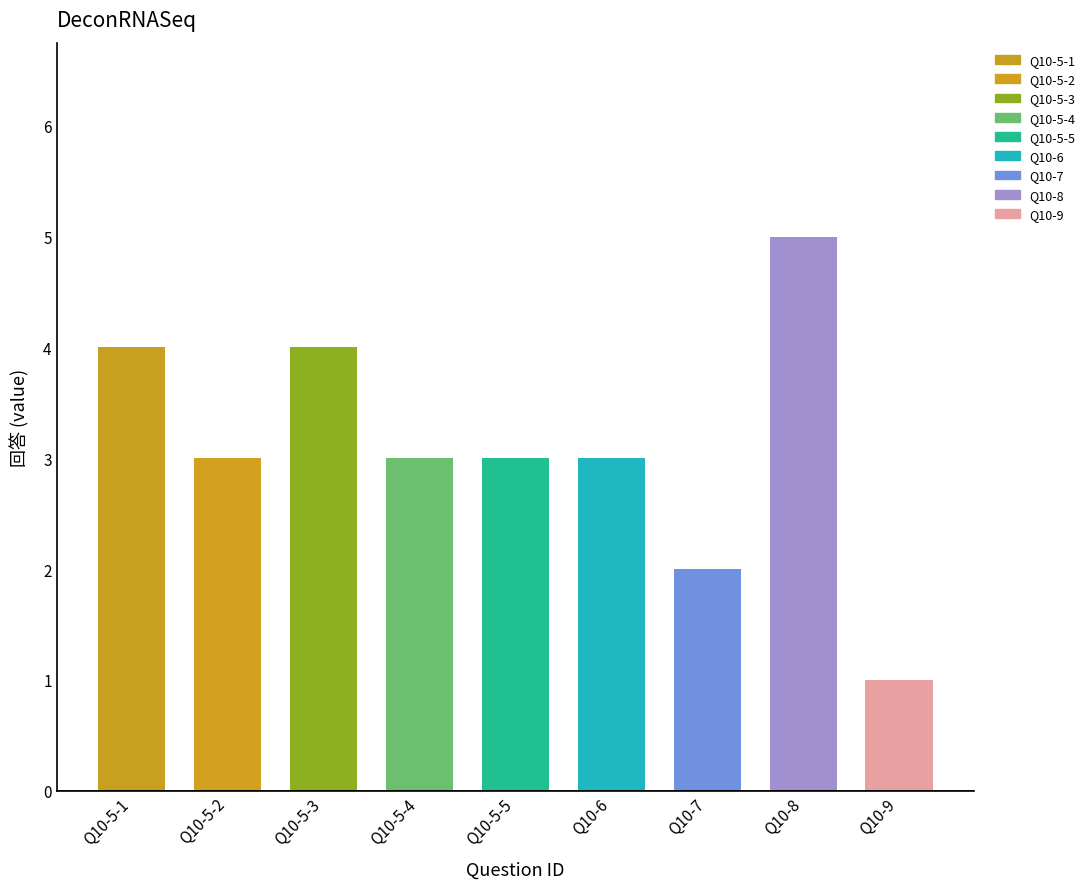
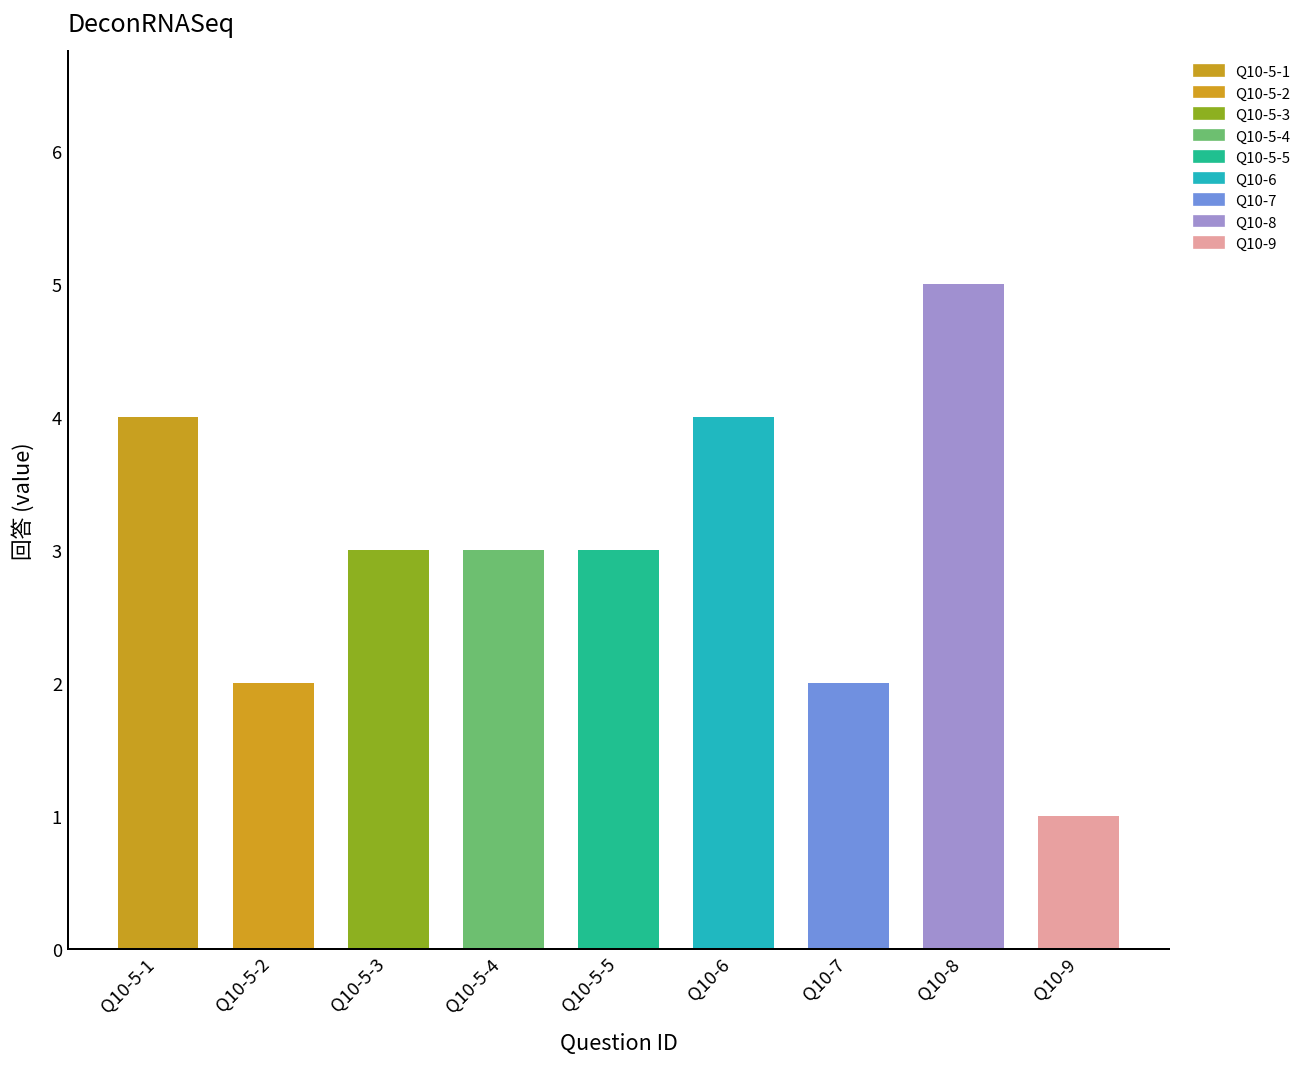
Q10-5-2: 3 -> 2
Q10-5-3: 4 -> 3
Q10-6: 3 -> 4
